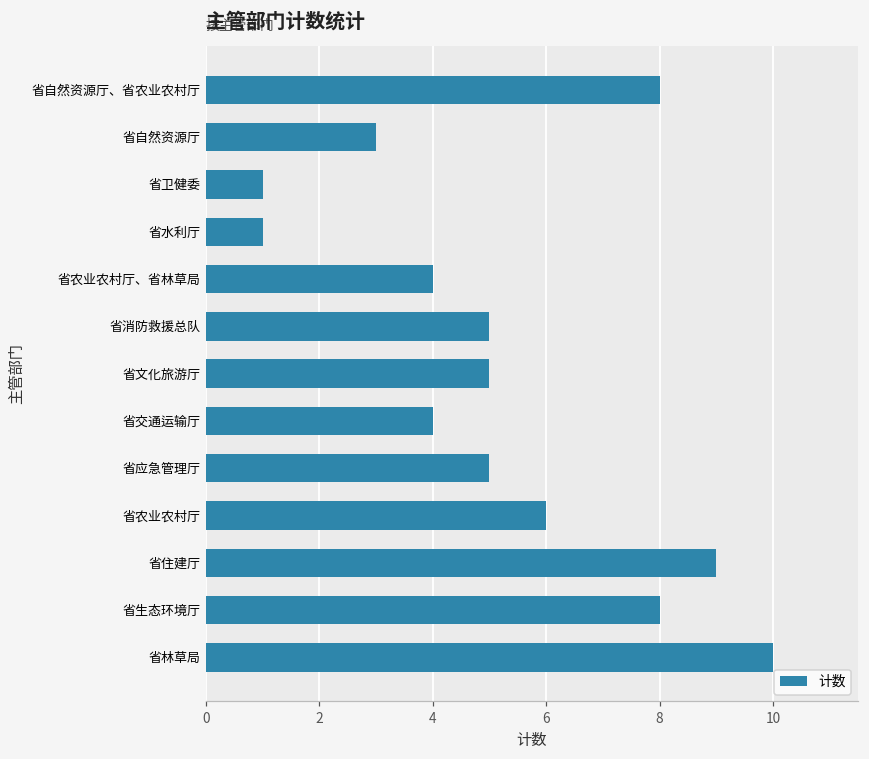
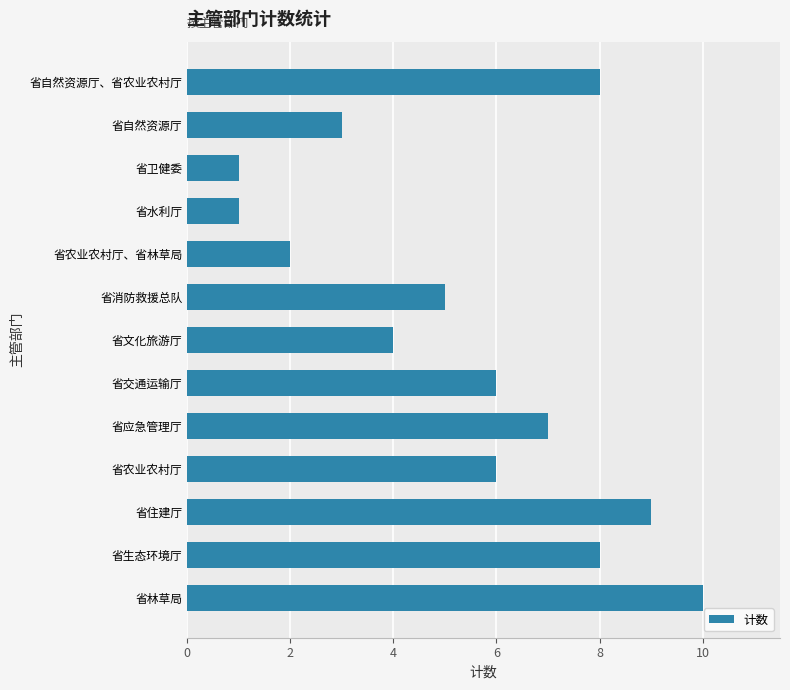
省农业农村厅、省林草局: 4 -> 2
省文化旅游厅: 5 -> 4
省交通运输厅: 4 -> 6
省应急管理厅: 5 -> 7
